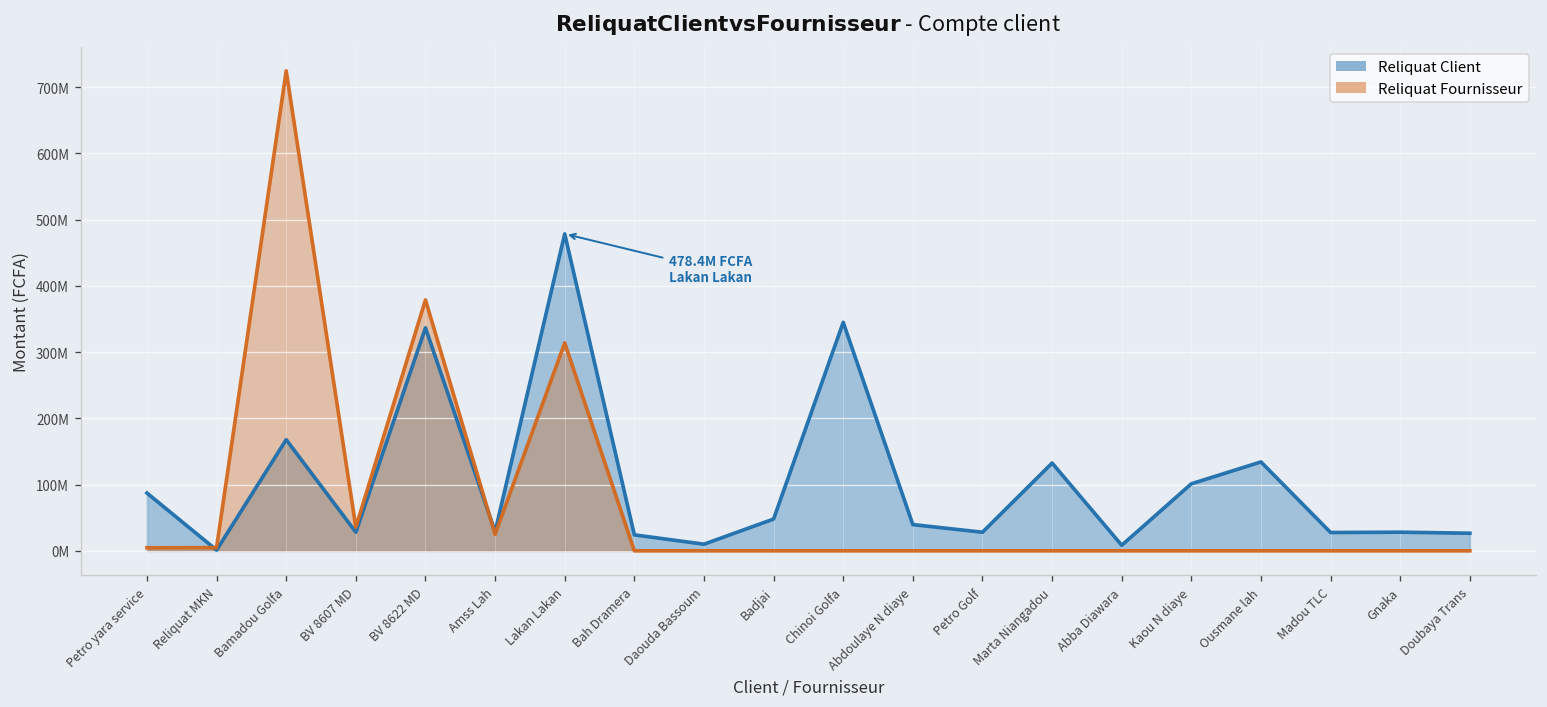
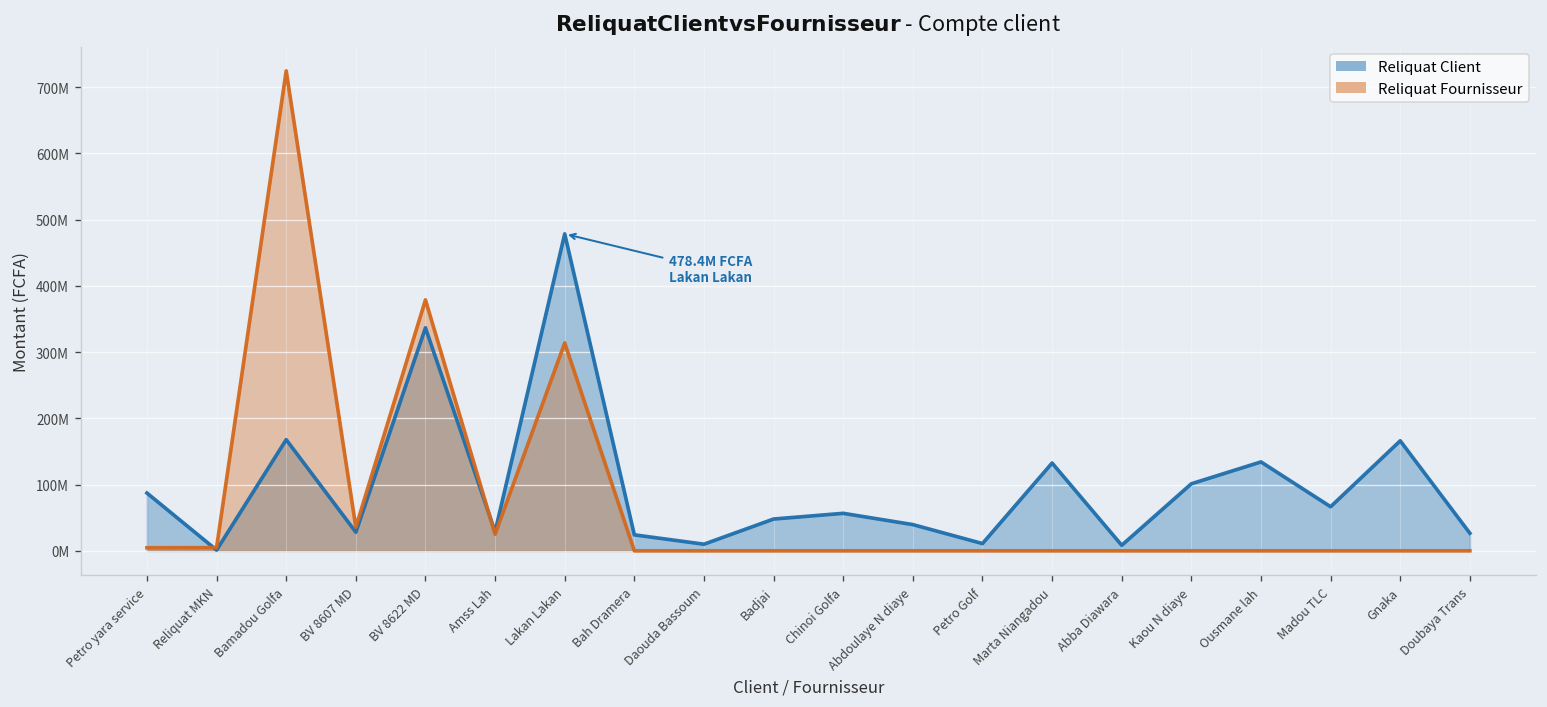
Reliquat Client, Chinoi Golfa: 340000000 -> 60000000
Reliquat Client, Petro Golf: 30000000 -> 10000000
Reliquat Client, Madou TLC: 30000000 -> 70000000
Reliquat Client, Gnaka: 30000000 -> 170000000
